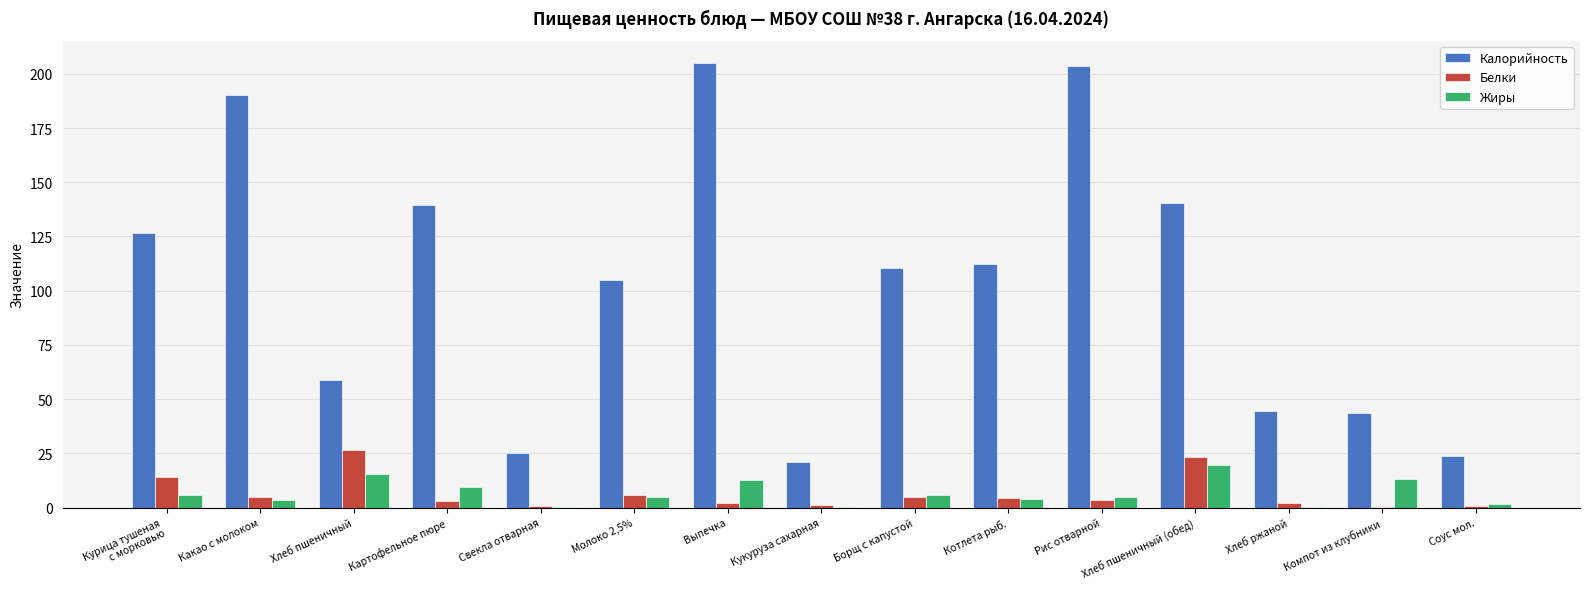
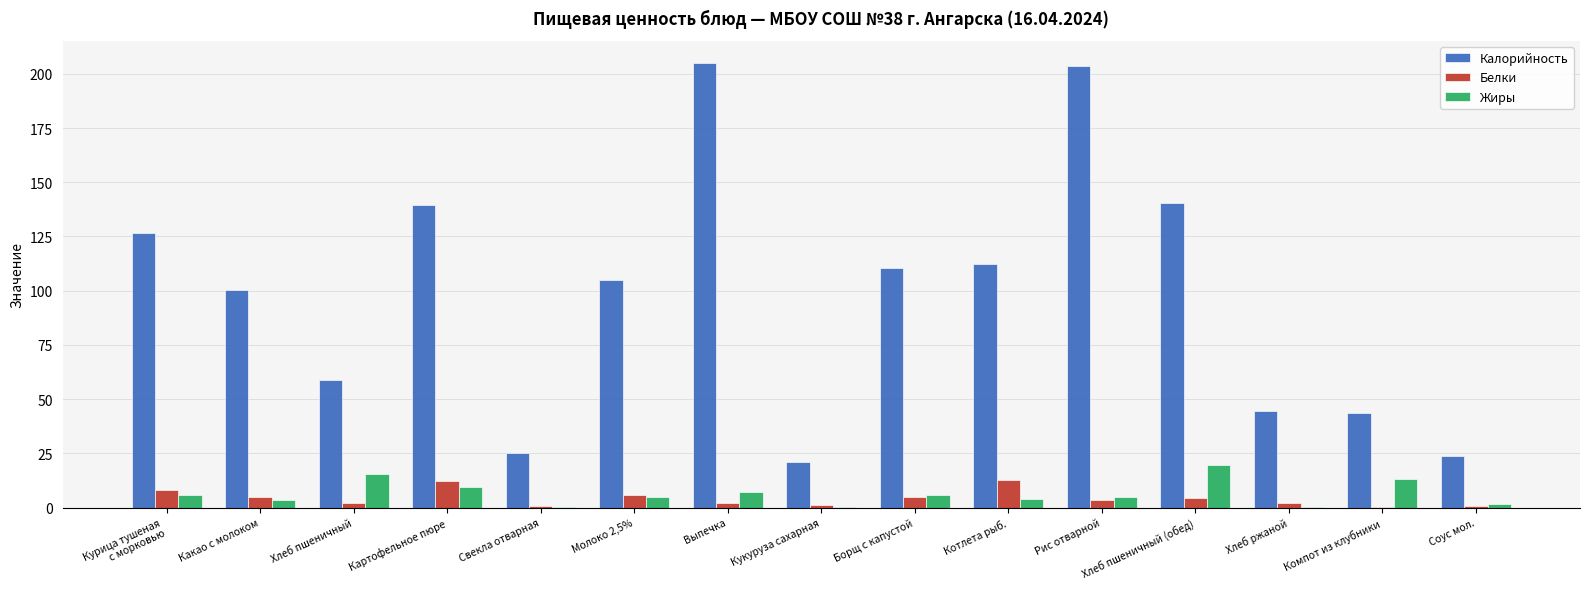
Белки, Курица тушеная с морковью: 14 -> 8
Калорийность, Какао с молоком: 190 -> 100
Белки, Хлеб пшеничный: 26 -> 2
Белки, Картофельное пюре: 3 -> 12
Жиры, Выпечка: 13 -> 7
Белки, Котлета рыб.: 4 -> 13
Белки, Хлеб пшеничный (обед): 23 -> 5
